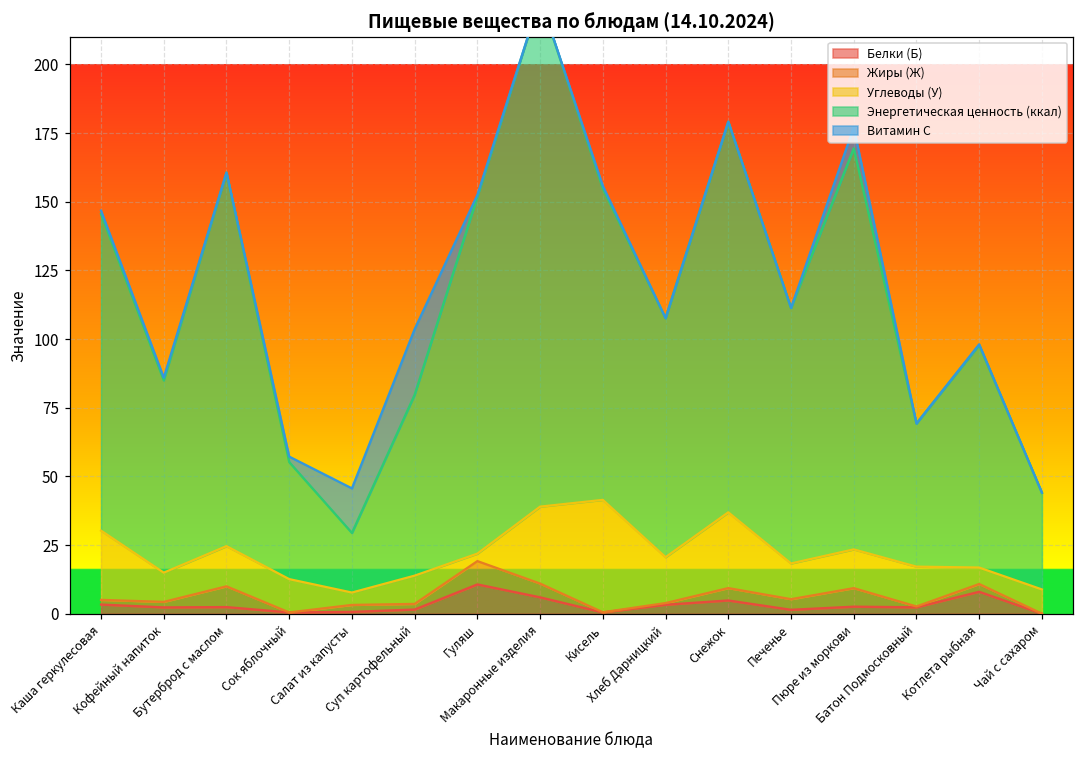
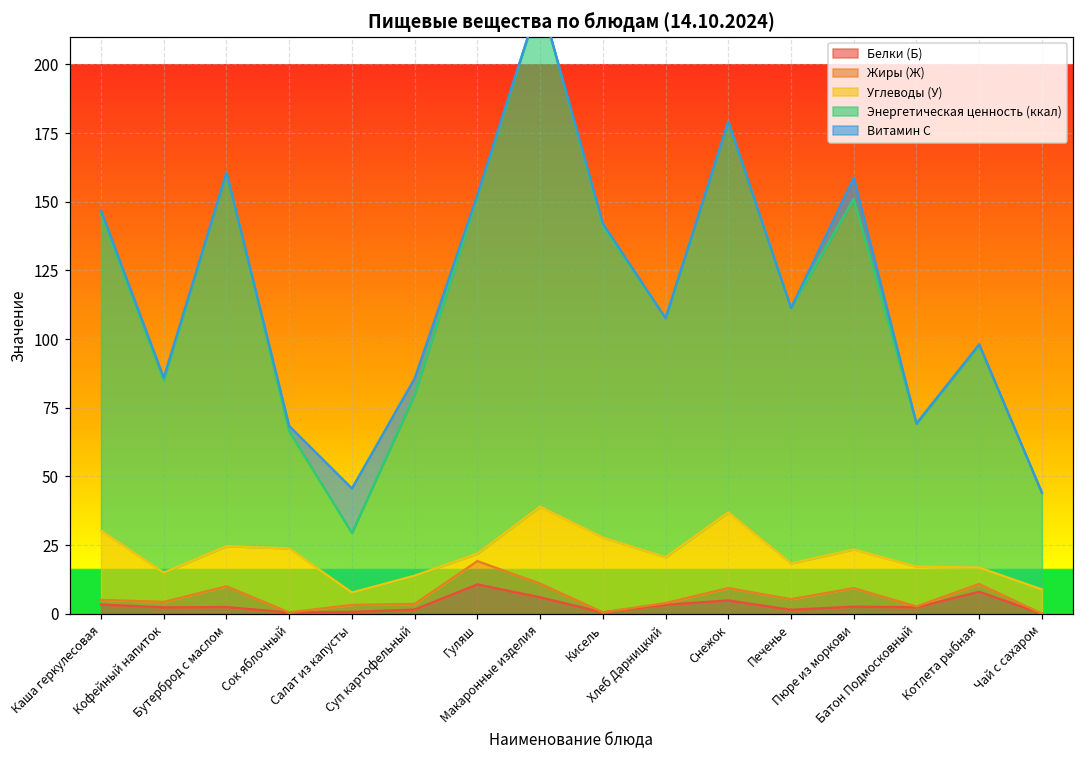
Углеводы (У), Сок яблочный: 12 -> 23
Витамин С, Суп картофельный: 24 -> 6
Углеводы (У), Кисель: 41 -> 27
Энергетическая ценность (ккал), Пюре из моркови: 146 -> 128
